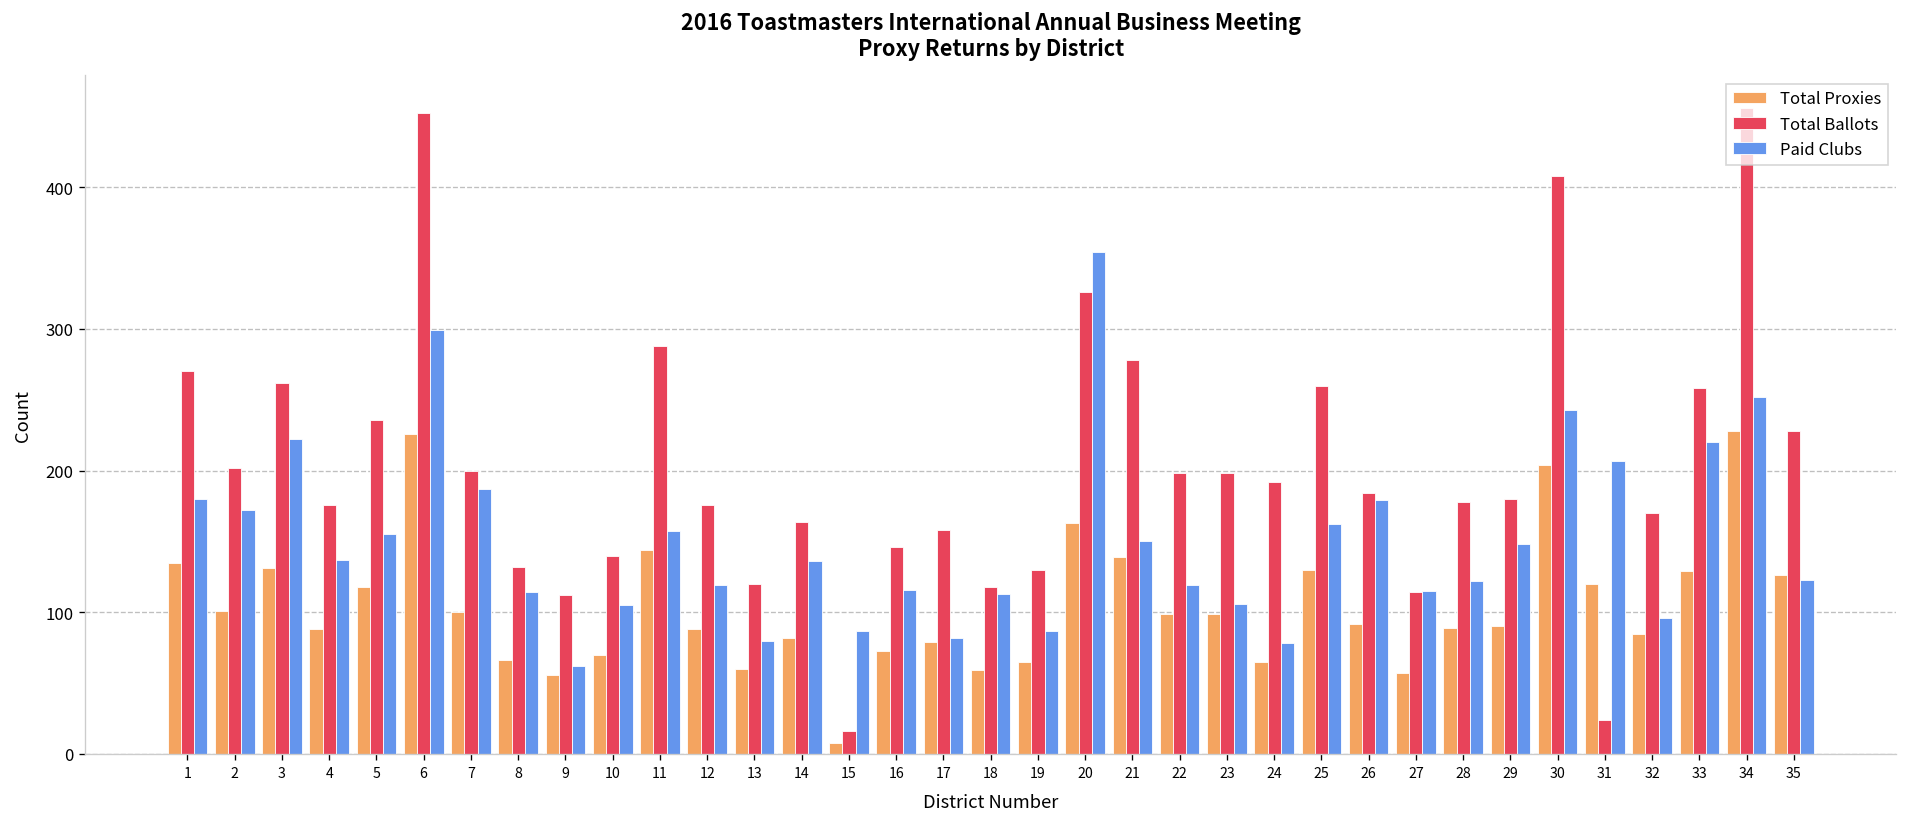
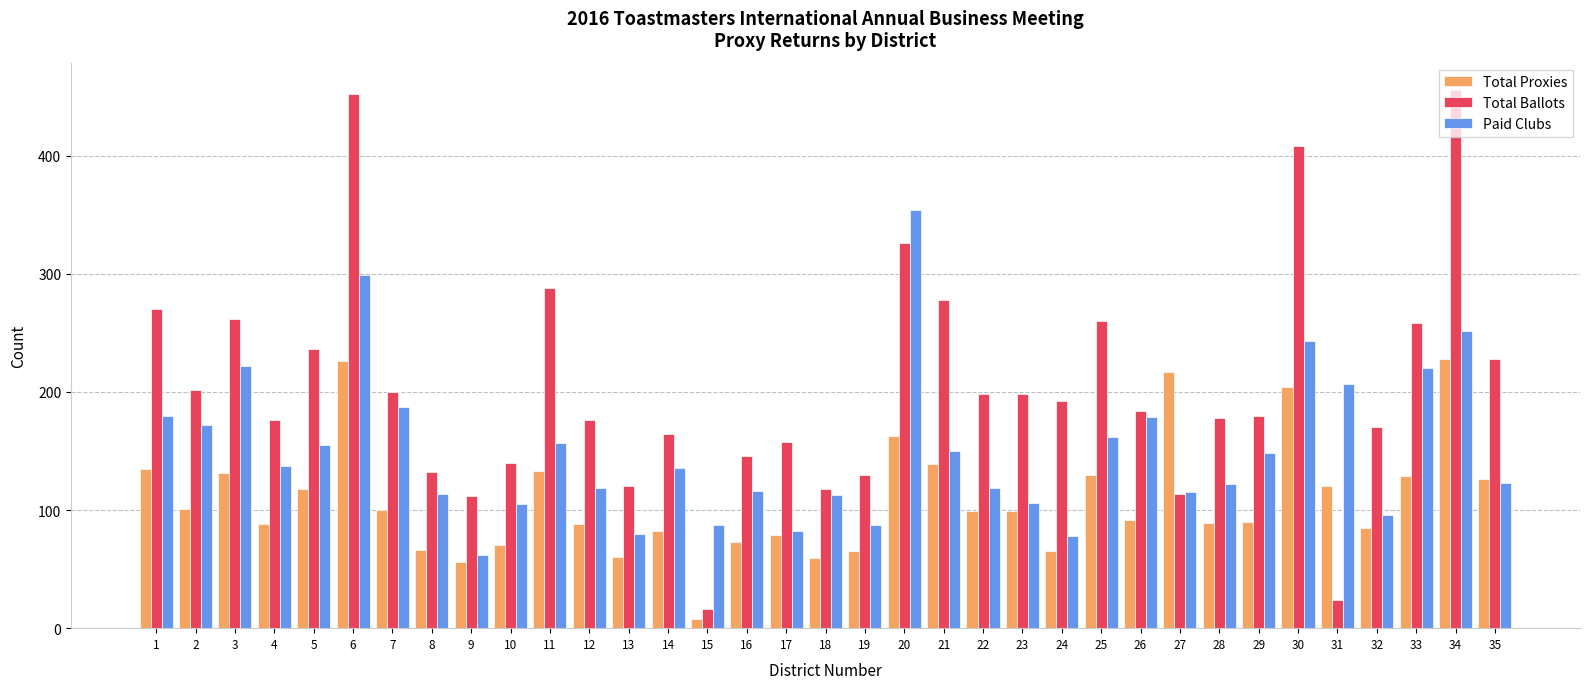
Total Proxies, 11: 144 -> 133
Total Proxies, 27: 57 -> 217
